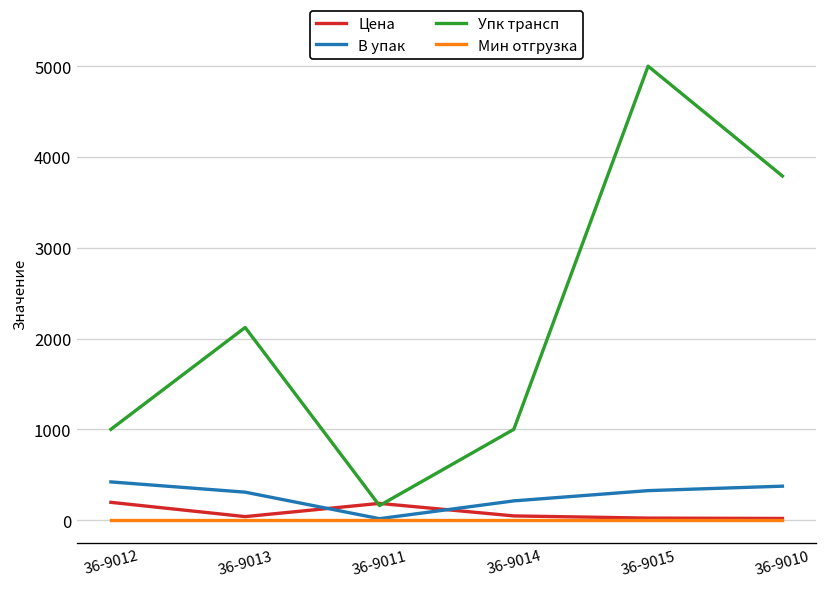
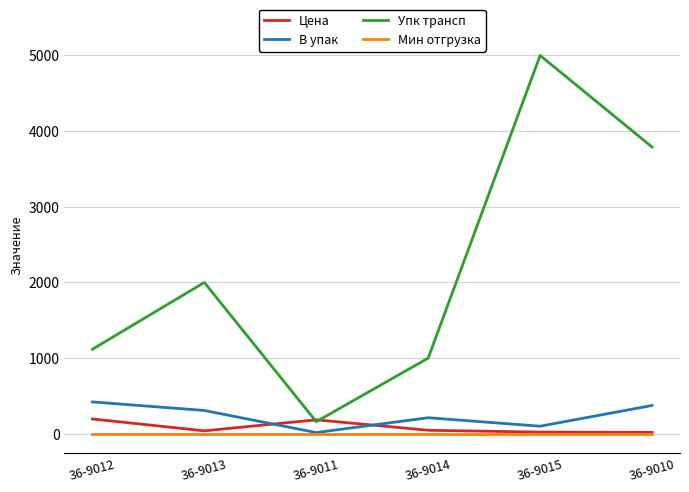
Упк трансп, 36-9012: 1000 -> 1100
Упк трансп, 36-9013: 2100 -> 2000
В упак, 36-9015: 300 -> 100
